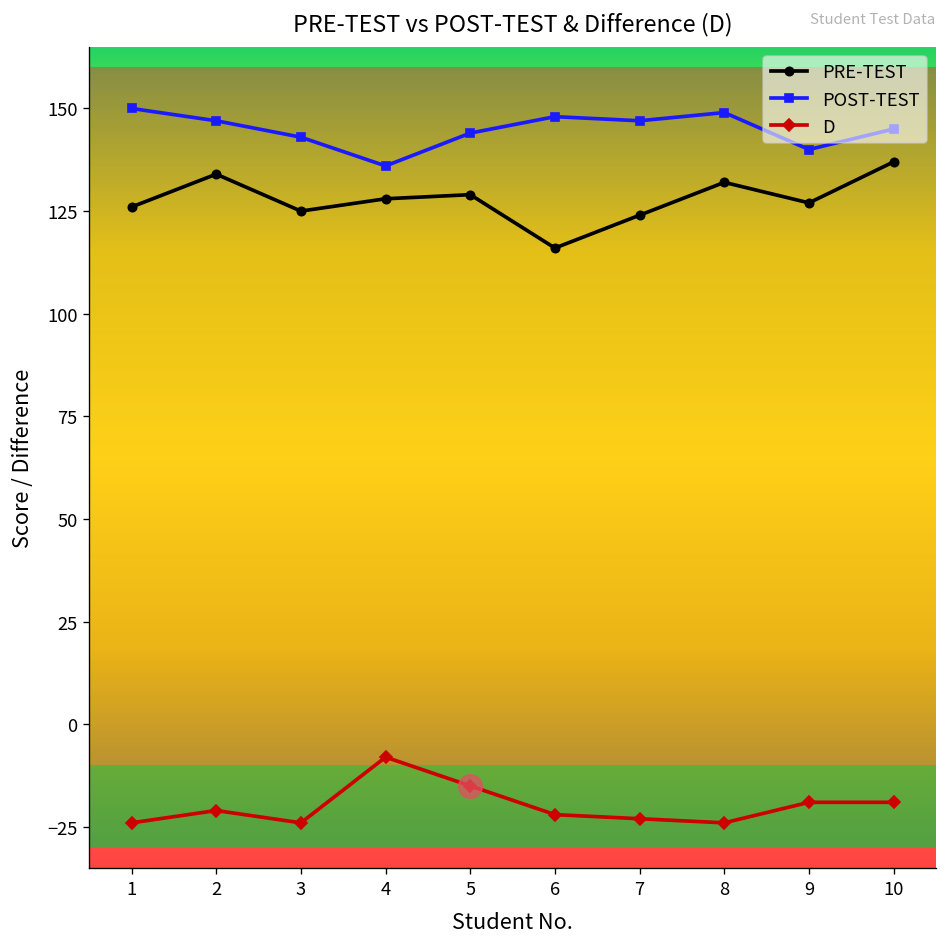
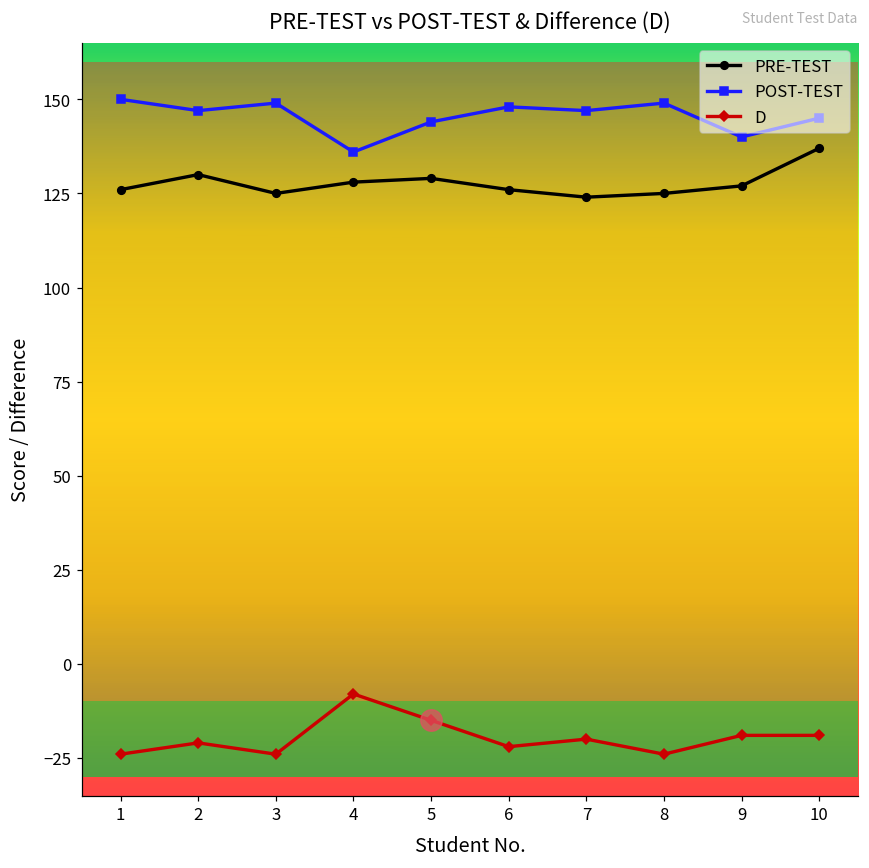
PRE-TEST, 2: 134 -> 130
POST-TEST, 3: 143 -> 149
PRE-TEST, 6: 116 -> 126
D, 7: -23 -> -20
PRE-TEST, 8: 132 -> 125
